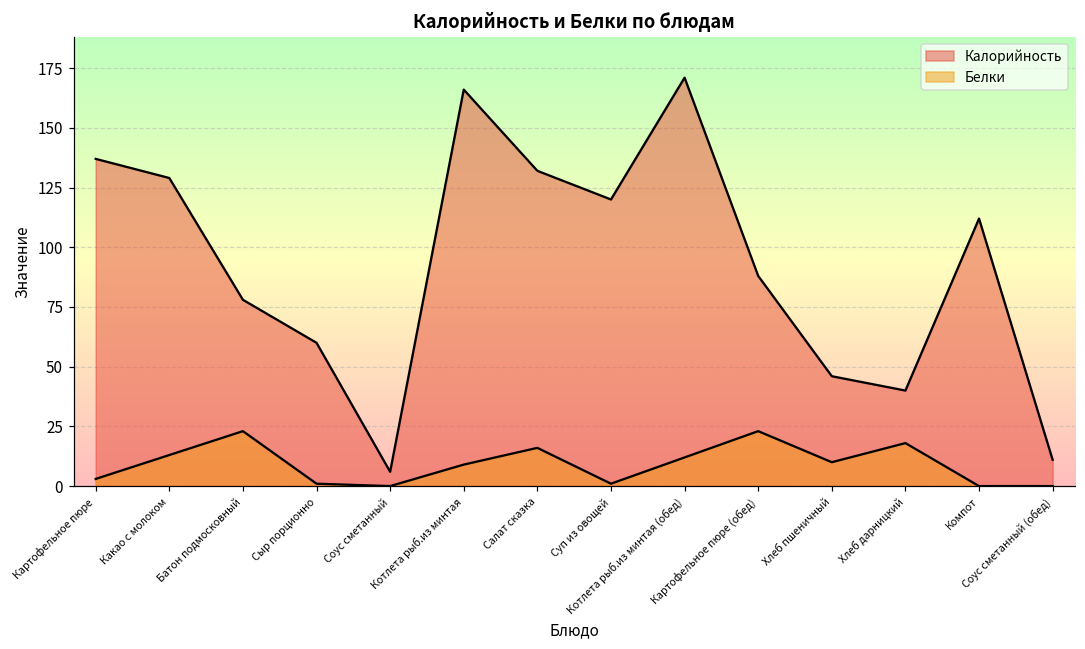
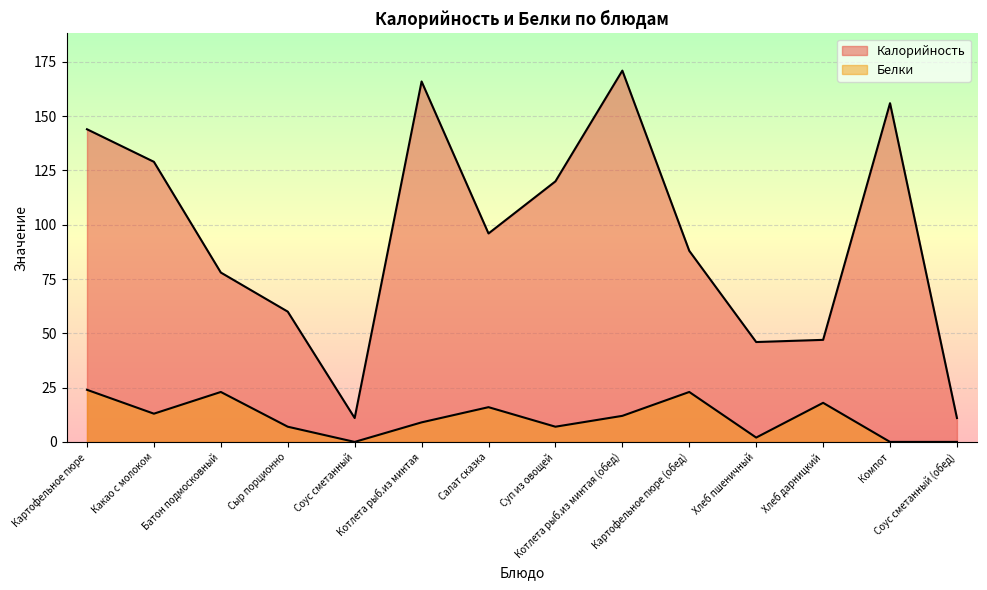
Калорийность, Картофельное пюре: 137 -> 144
Белки, Картофельное пюре: 3 -> 24
Белки, Сыр порционно: 1 -> 7
Калорийность, Соус сметанный: 6 -> 11
Калорийность, Салат сказка: 132 -> 96
Белки, Суп из овощей: 1 -> 7
Белки, Хлеб пшеничный: 10 -> 2
Калорийность, Хлеб дарницкий: 40 -> 47
Калорийность, Компот: 112 -> 156
